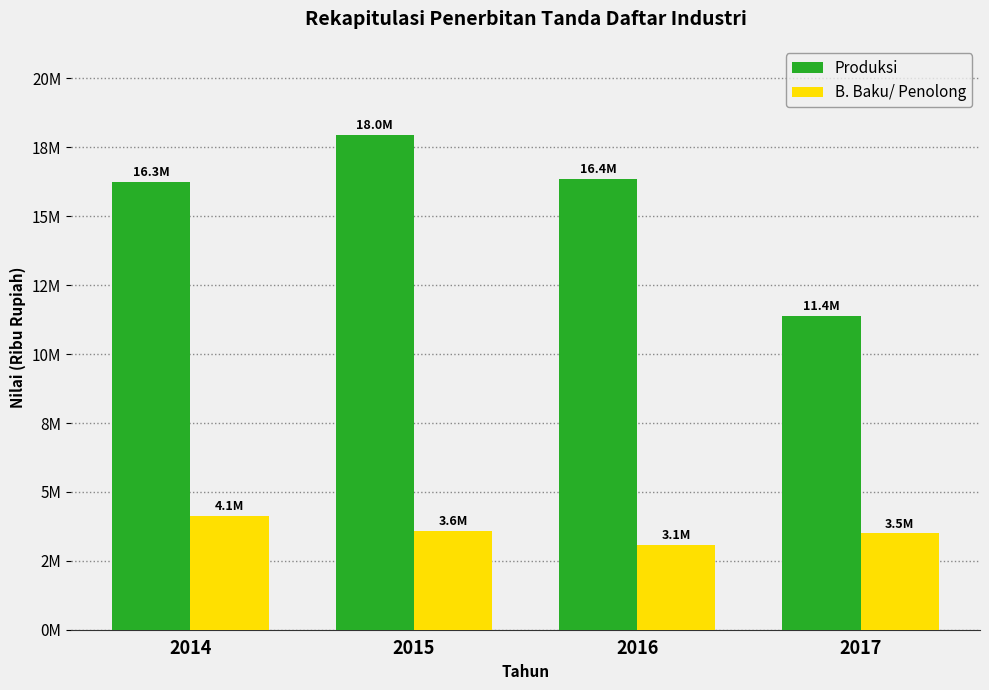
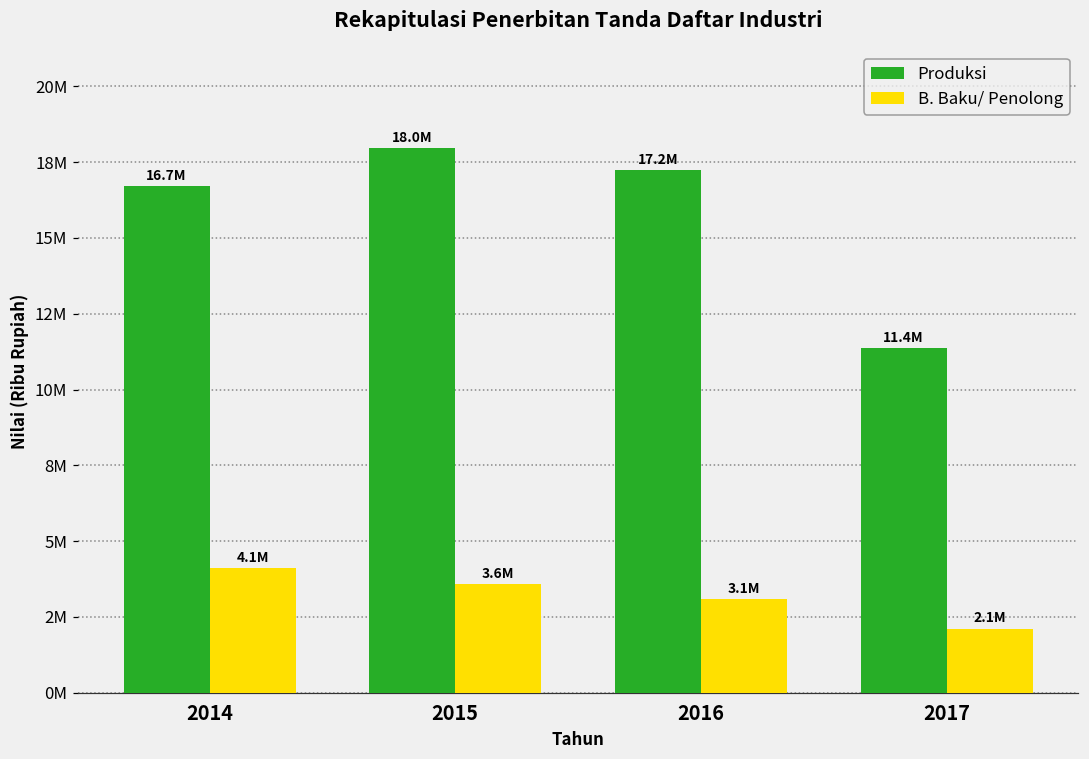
Produksi, 2014: 16.3M -> 16.7M
Produksi, 2016: 16.4M -> 17.2M
B. Baku/ Penolong, 2017: 3.5M -> 2.1M
